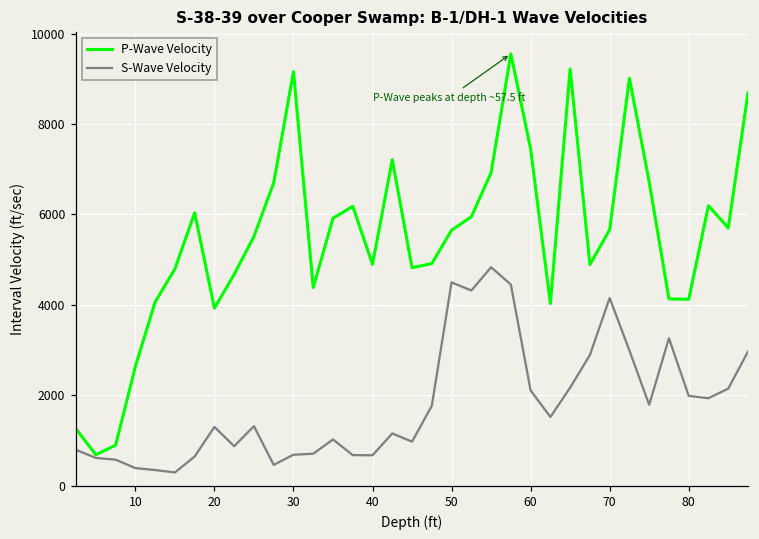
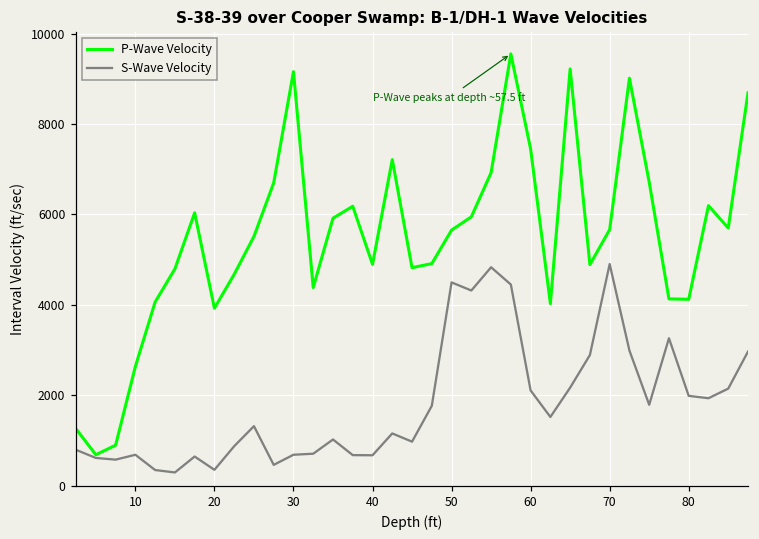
S-Wave Velocity, 10: 400 -> 700
S-Wave Velocity, 20: 1300 -> 300
S-Wave Velocity, 70: 4200 -> 4900
